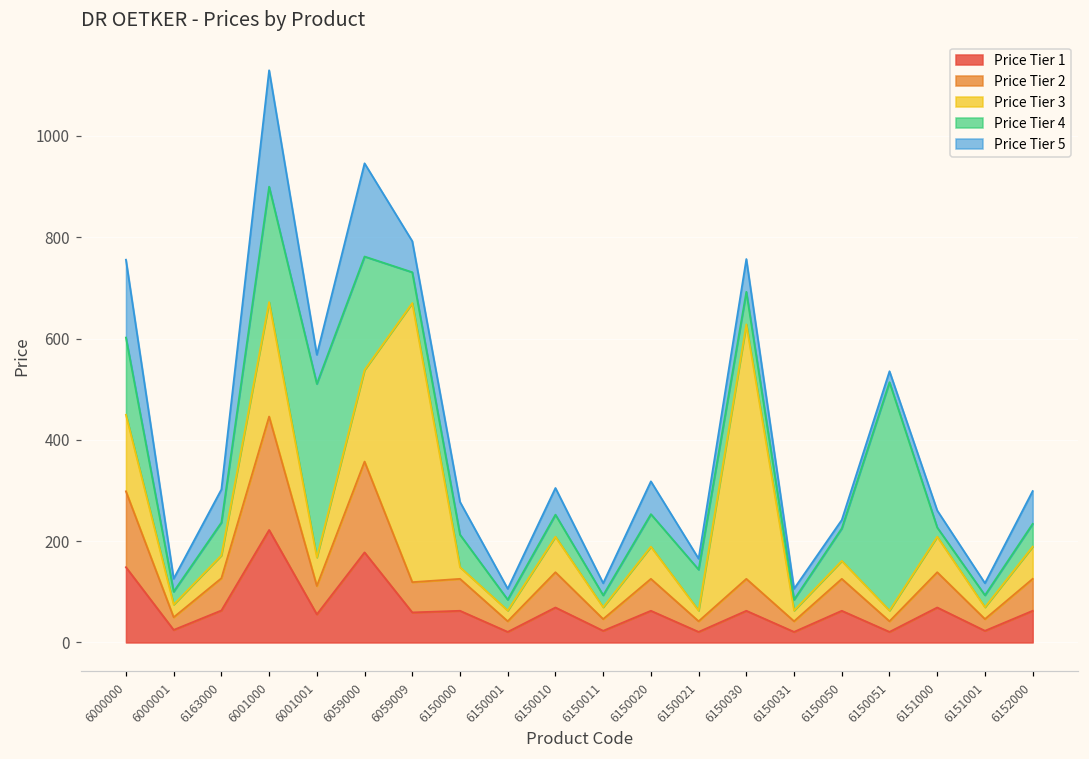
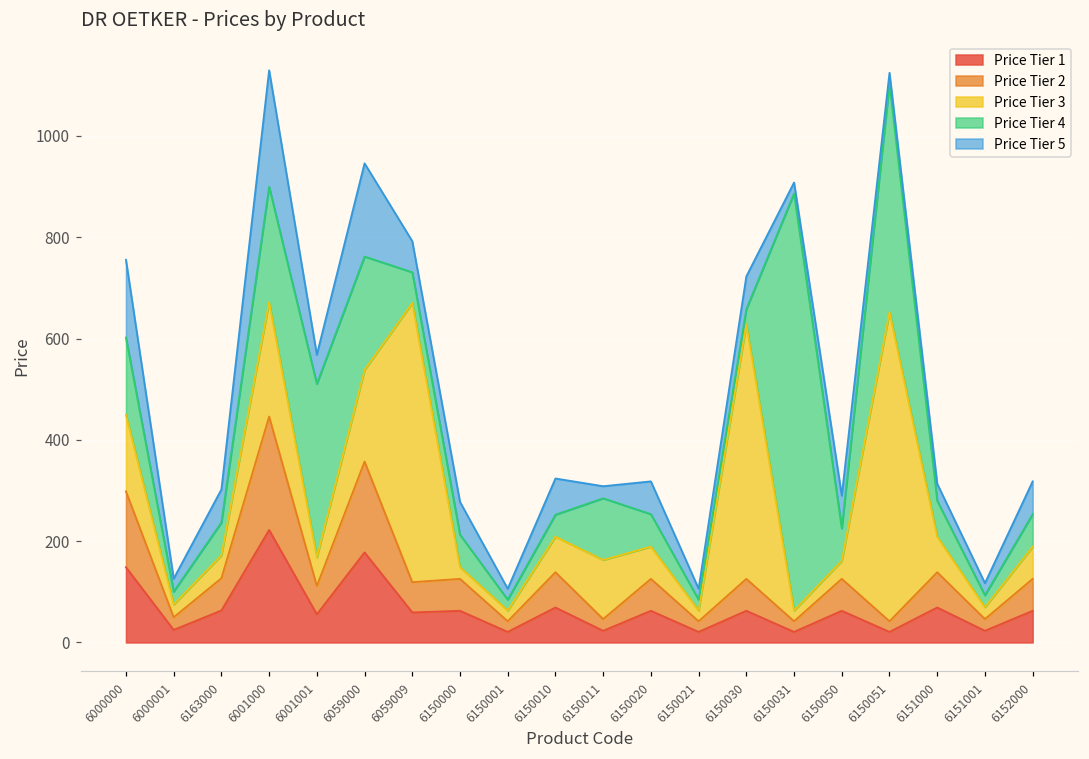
Price Tier 5, 6150010: 50 -> 70
Price Tier 3, 6150011: 20 -> 120
Price Tier 4, 6150011: 20 -> 120
Price Tier 4, 6150021: 80 -> 20
Price Tier 4, 6150030: 60 -> 30
Price Tier 4, 6150031: 20 -> 820
Price Tier 5, 6150050: 20 -> 60
Price Tier 3, 6150051: 20 -> 610
Price Tier 4, 6151000: 20 -> 70
Price Tier 4, 6152000: 40 -> 60
